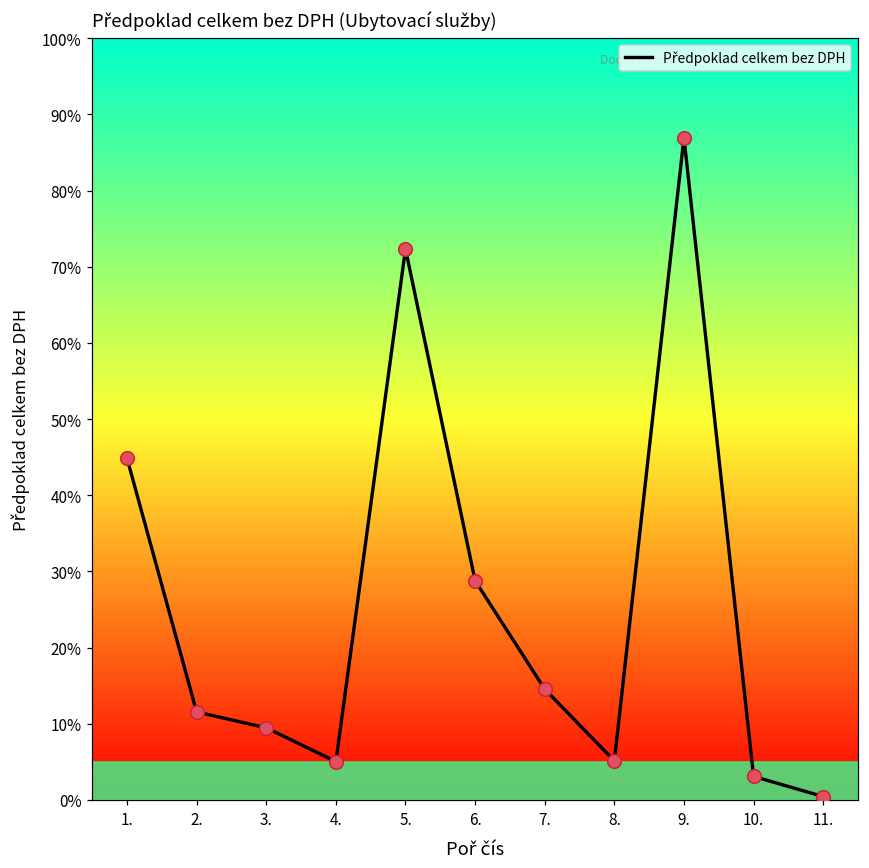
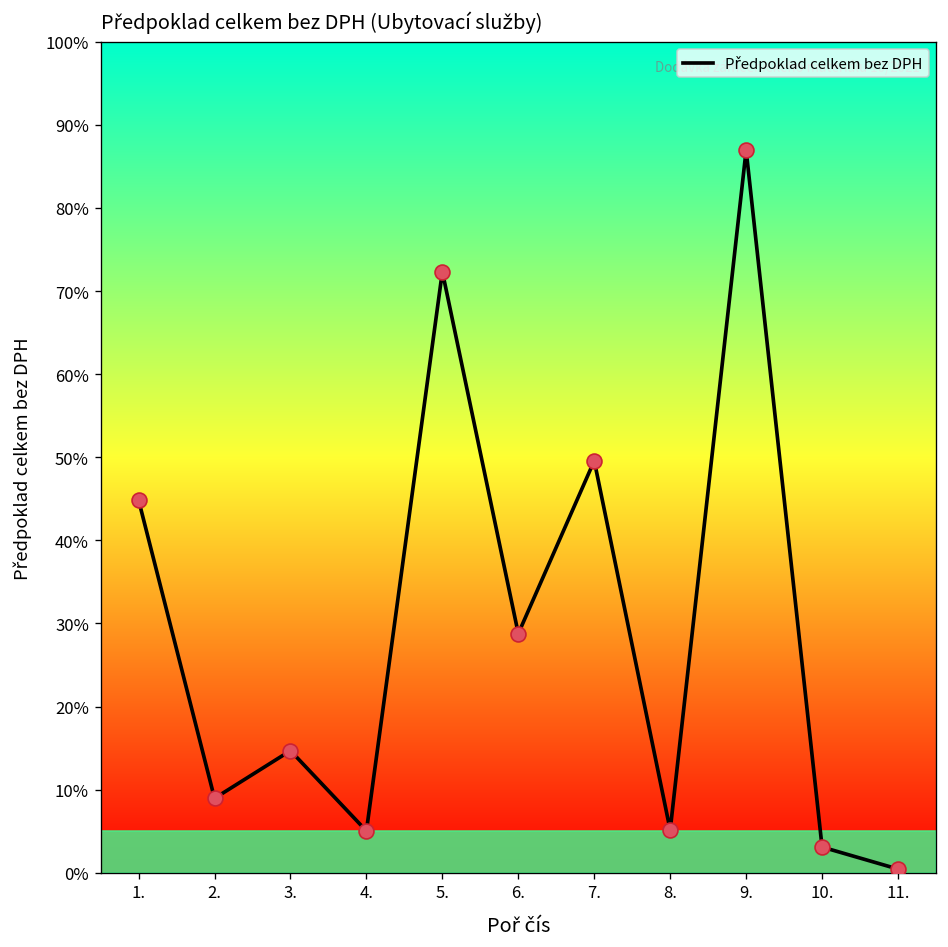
2.: 12% -> 9%
3.: 9% -> 15%
7.: 15% -> 50%
